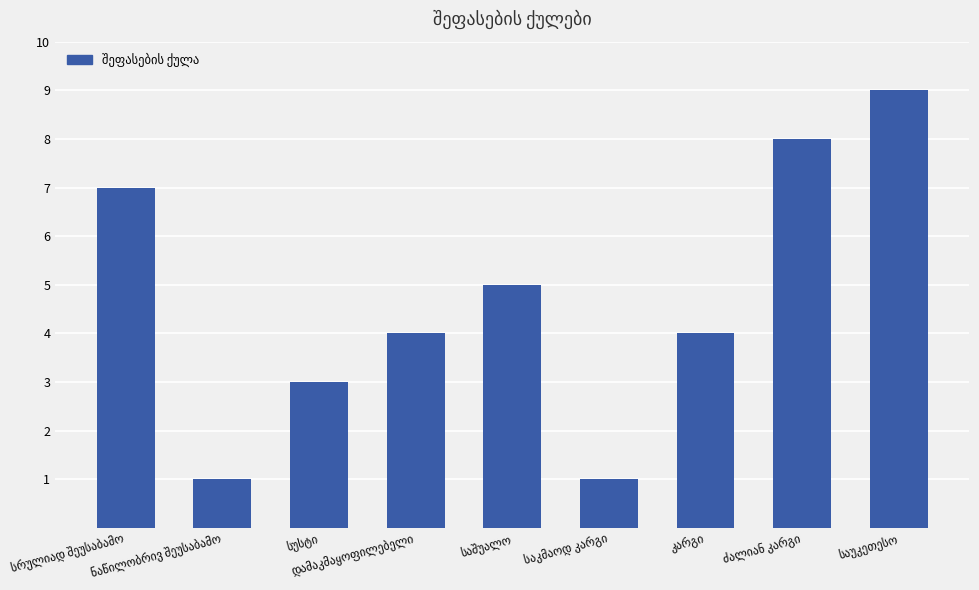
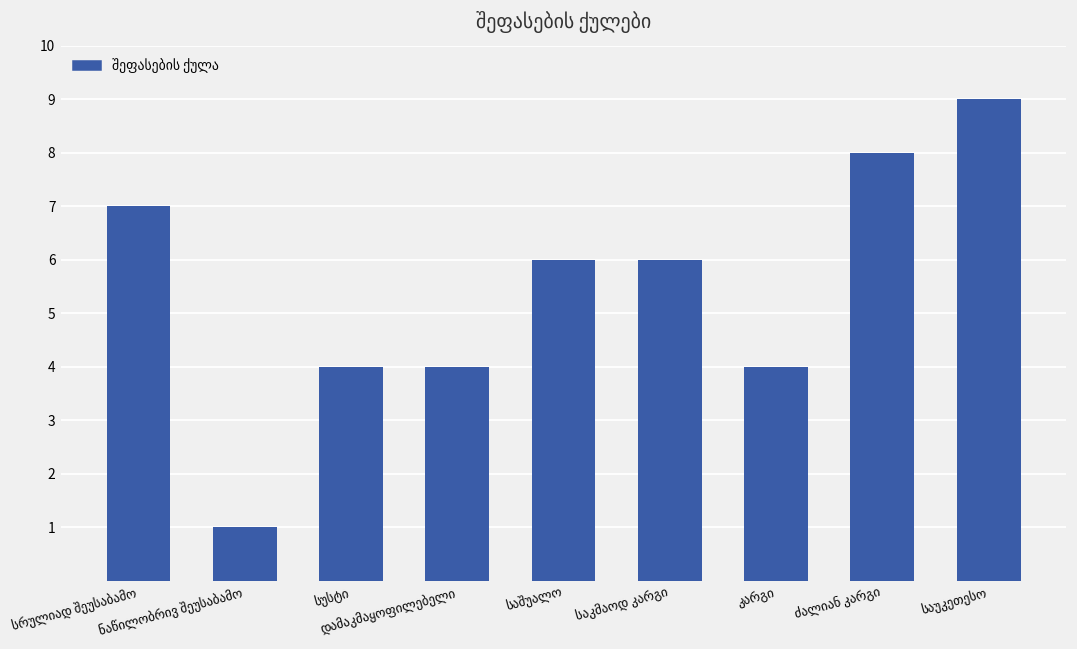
სუსტი: 3 -> 4
საშუალო: 5 -> 6
საკმაოდ კარგი: 1 -> 6
